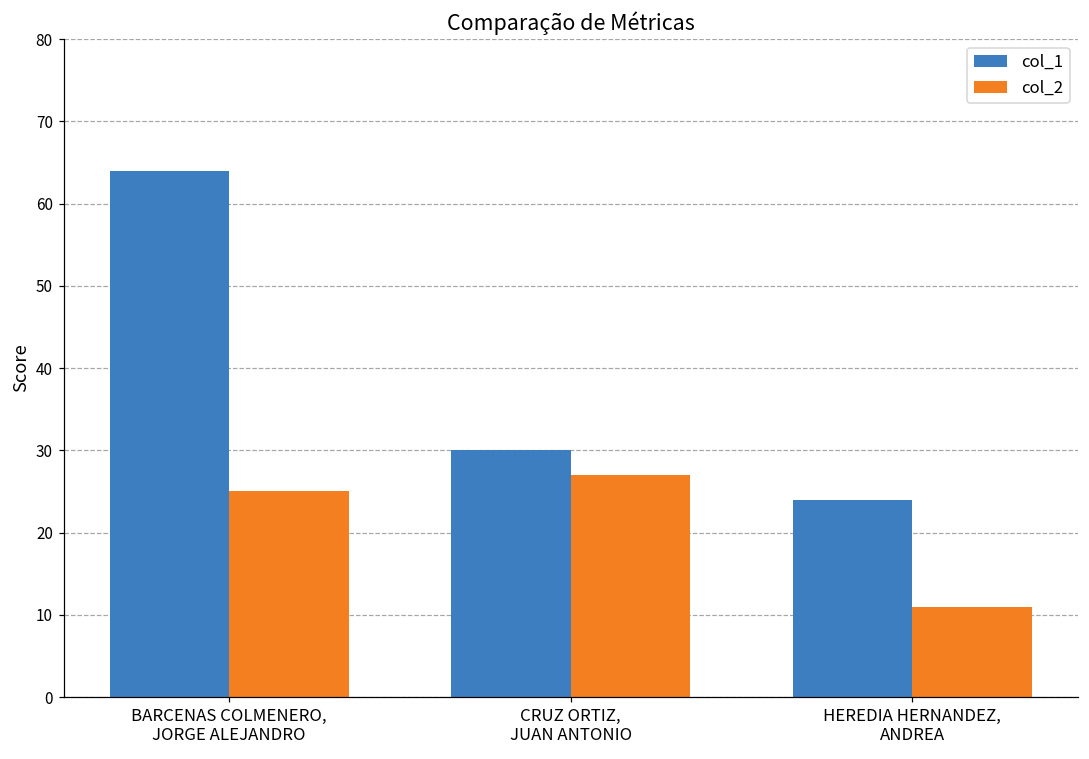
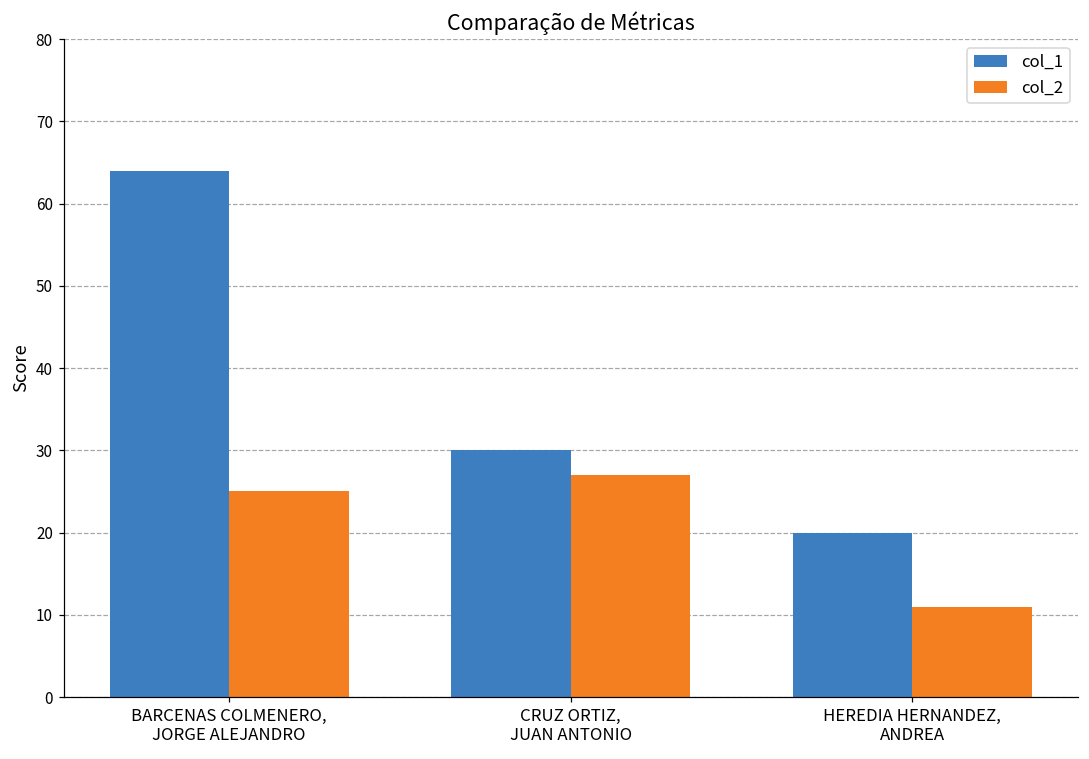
col_1, HEREDIA HERNANDEZ, ANDREA: 24 -> 20
